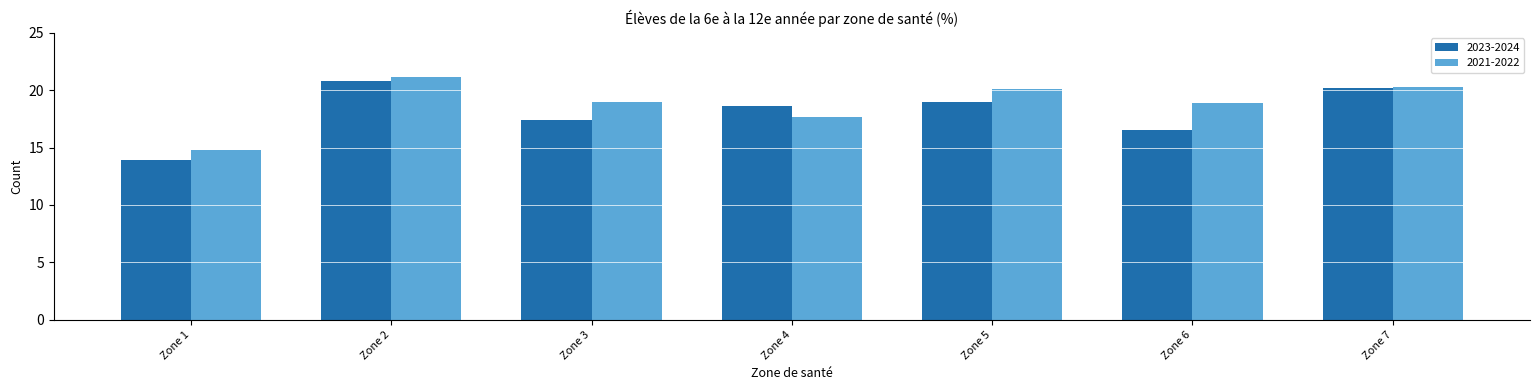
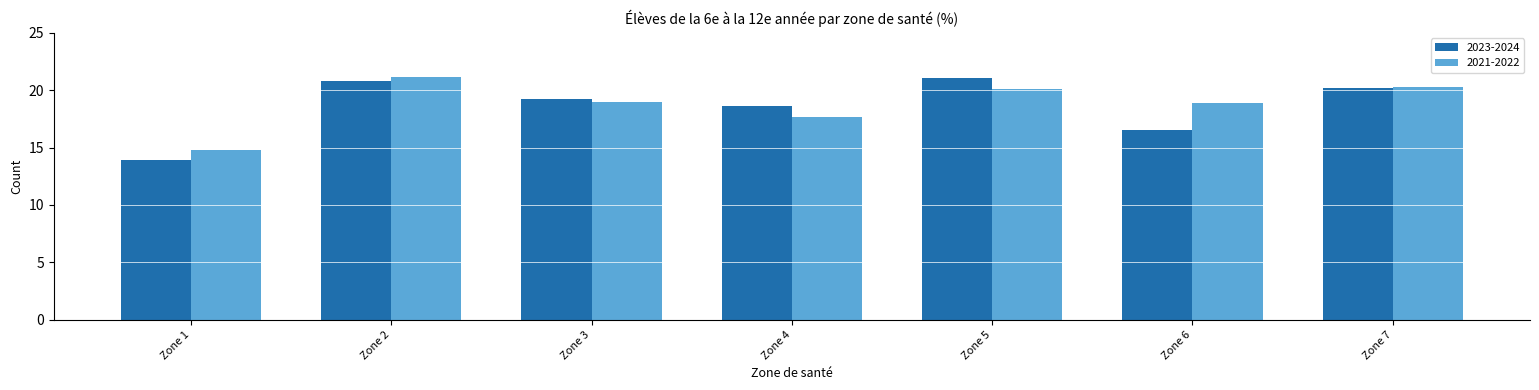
2023-2024, Zone 3: 17.4 -> 19.2
2023-2024, Zone 5: 19.0 -> 21.0
